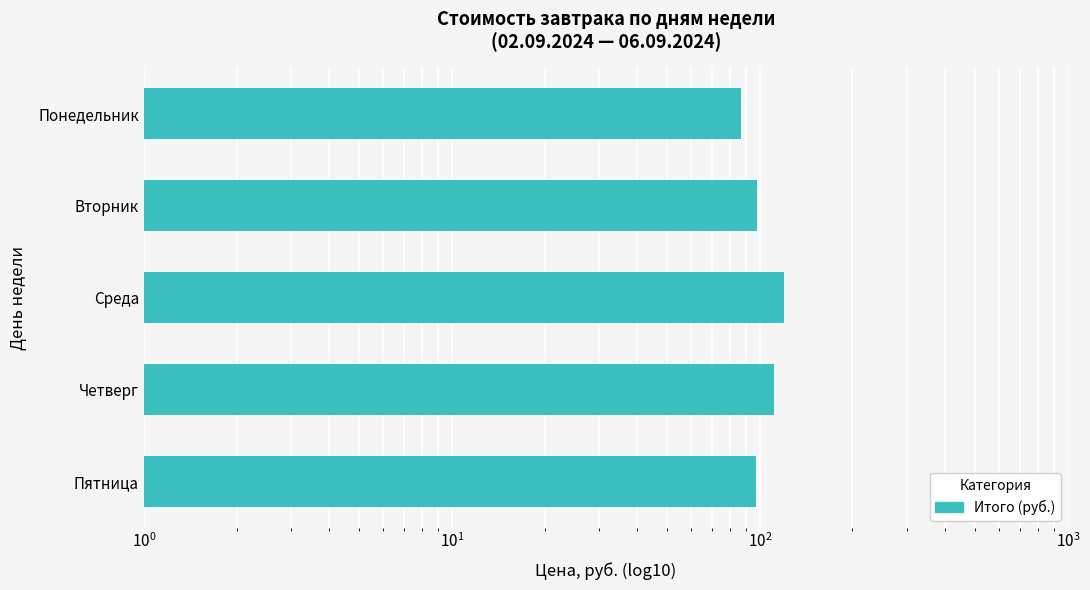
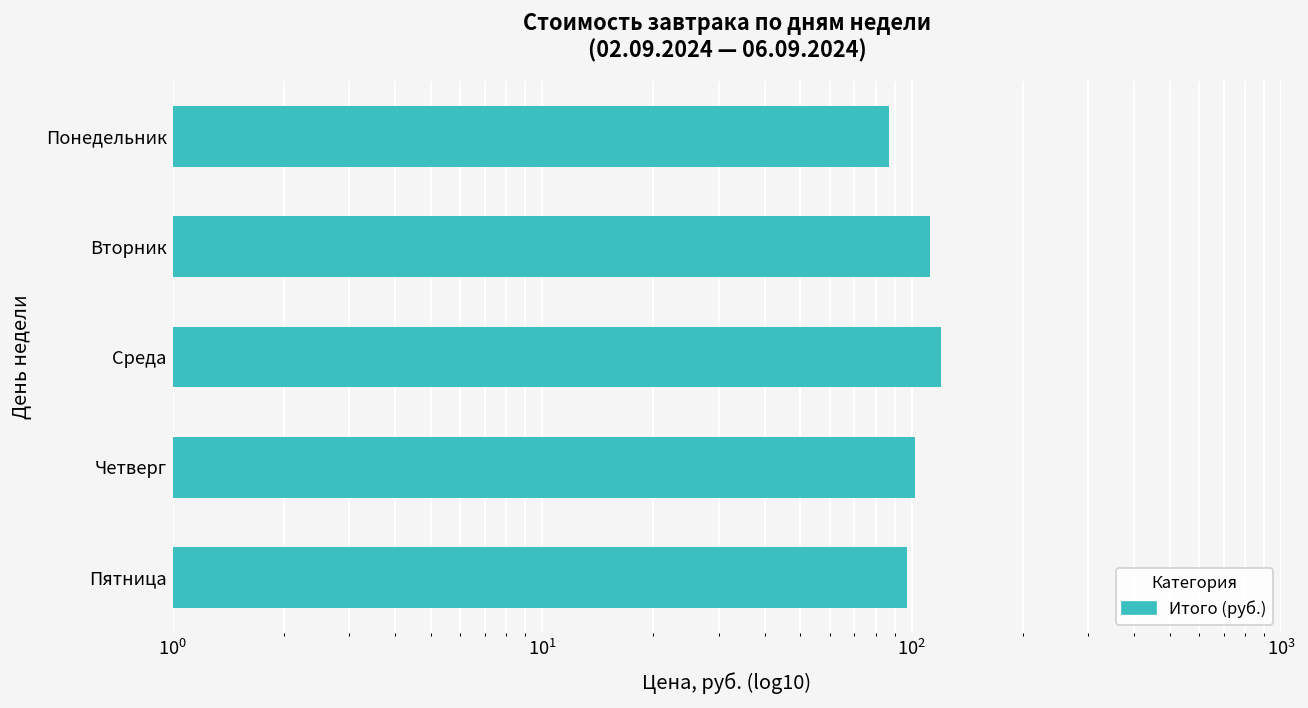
Вторник: 98 -> 112
Четверг: 111 -> 102
